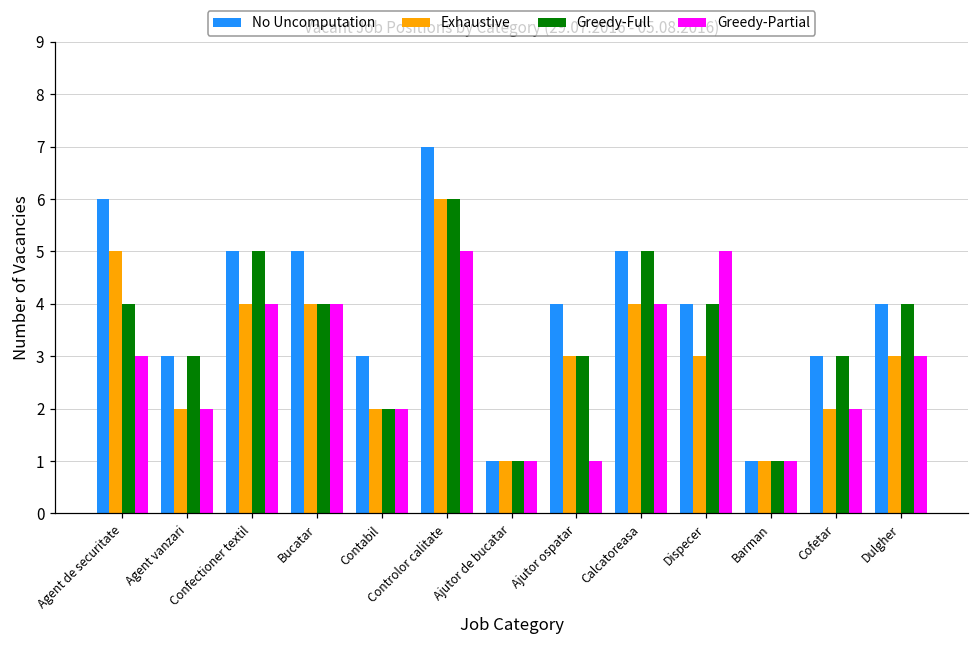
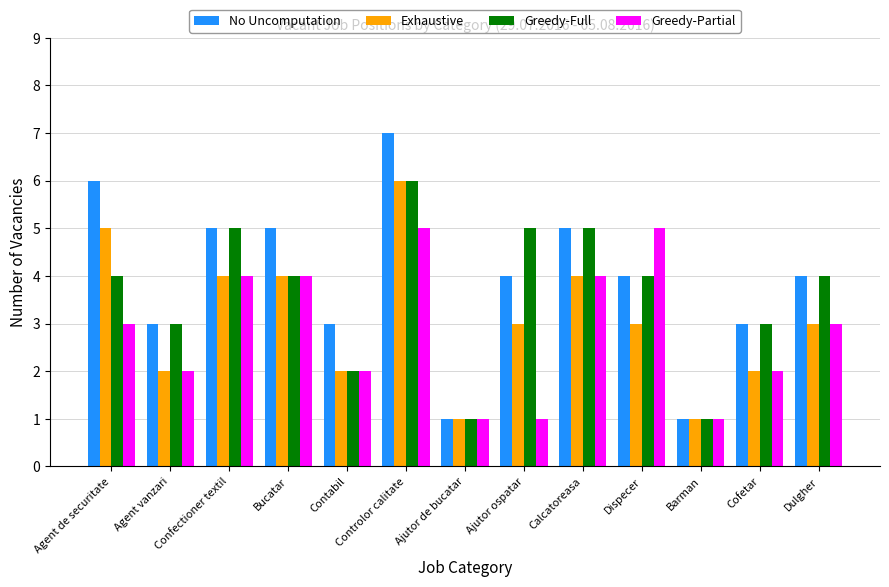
Greedy-Full, Ajutor ospatar: 3 -> 5
